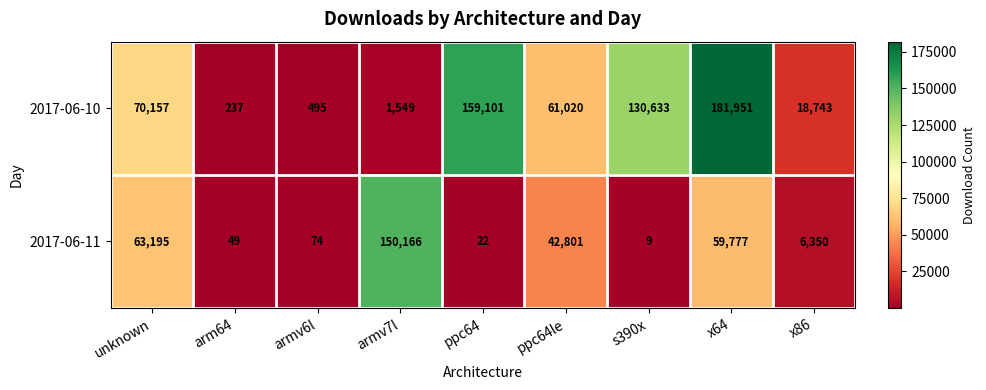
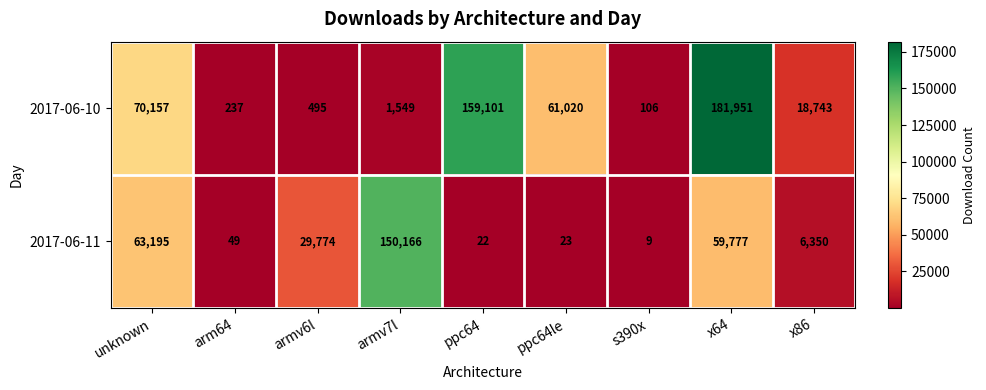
2017-06-10, s390x: 130,633 -> 106
2017-06-11, armv6l: 74 -> 29,774
2017-06-11, ppc64le: 42,801 -> 23
